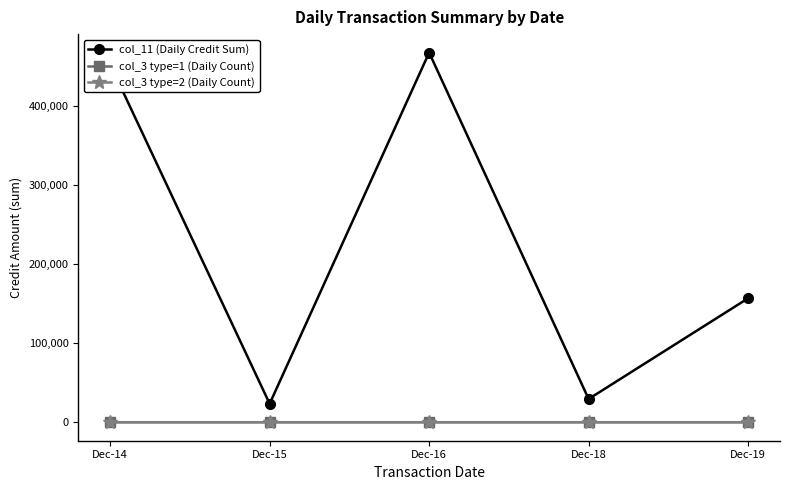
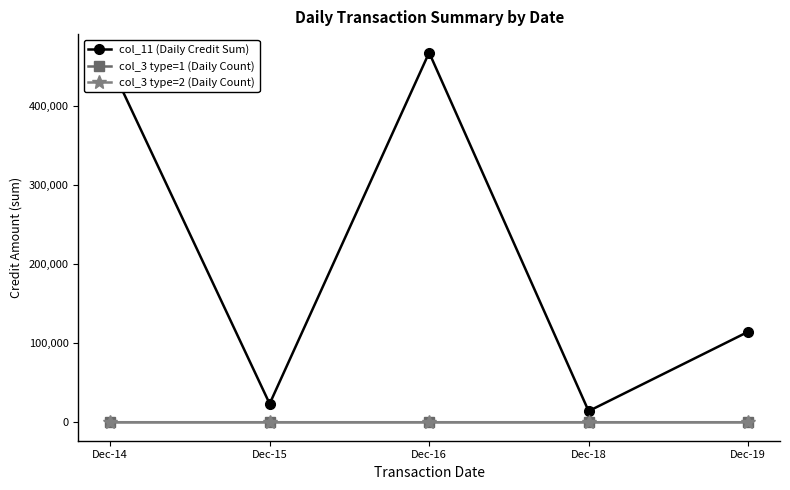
col_11 (Daily Credit Sum), Dec-18: 30,000 -> 10,000
col_11 (Daily Credit Sum), Dec-19: 160,000 -> 110,000
